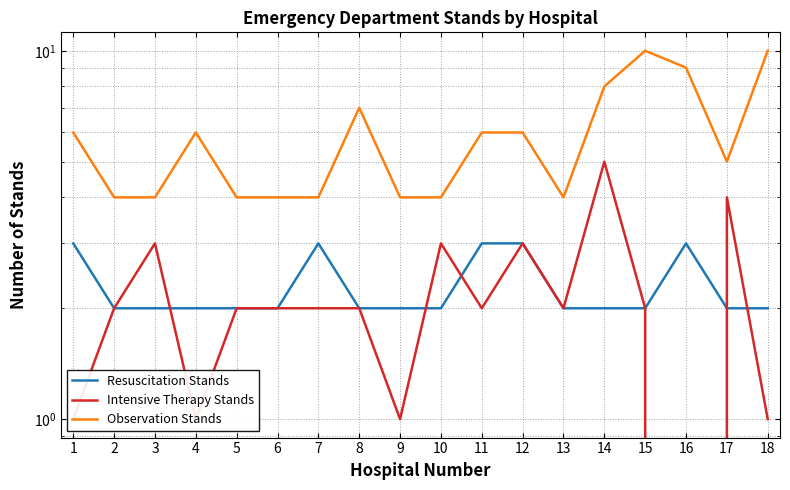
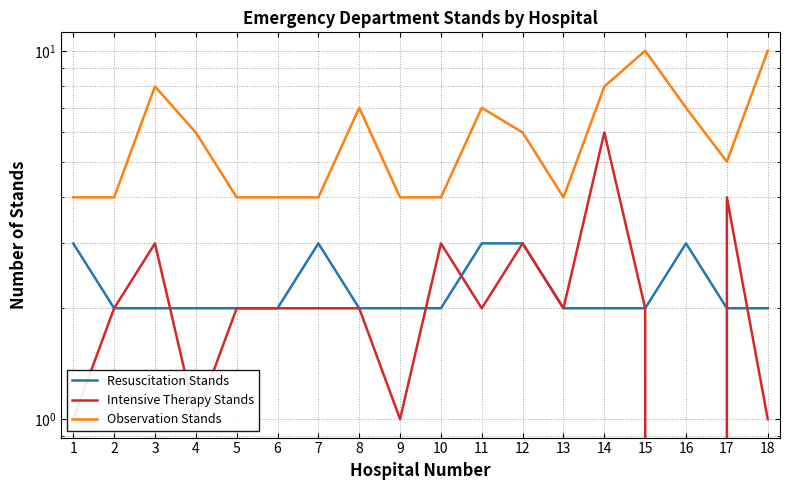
Observation Stands, 1: 6 -> 4
Observation Stands, 3: 4 -> 8
Observation Stands, 11: 6 -> 7
Intensive Therapy Stands, 14: 5 -> 6
Observation Stands, 16: 9 -> 7
